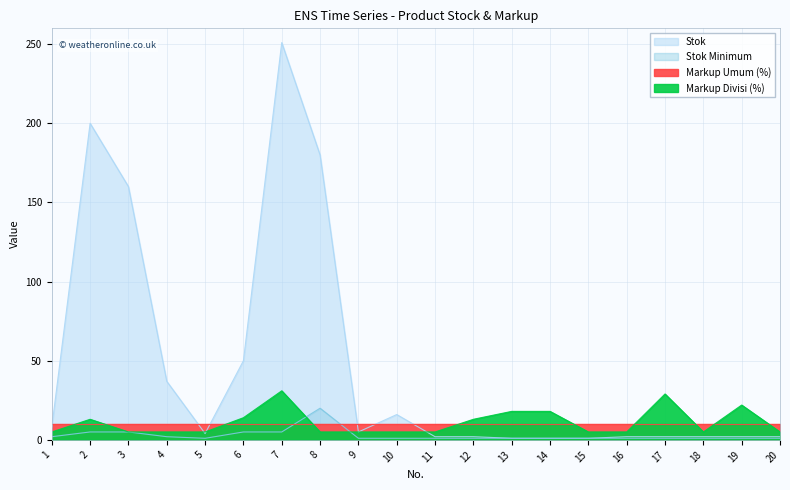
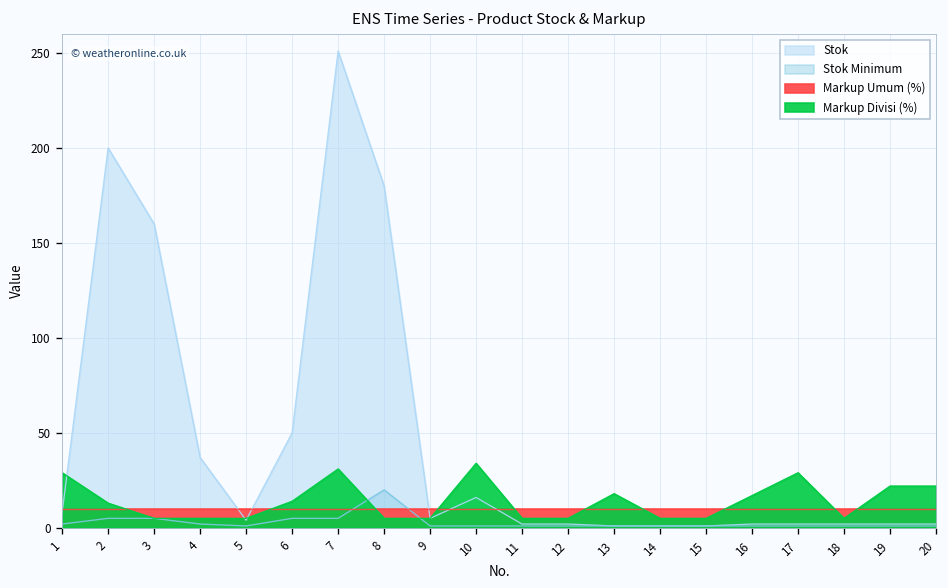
Markup Divisi (%), 1: 5 -> 29
Markup Divisi (%), 10: 5 -> 34
Markup Divisi (%), 12: 13 -> 5
Markup Divisi (%), 14: 18 -> 5
Markup Divisi (%), 16: 5 -> 17
Markup Divisi (%), 20: 5 -> 22
